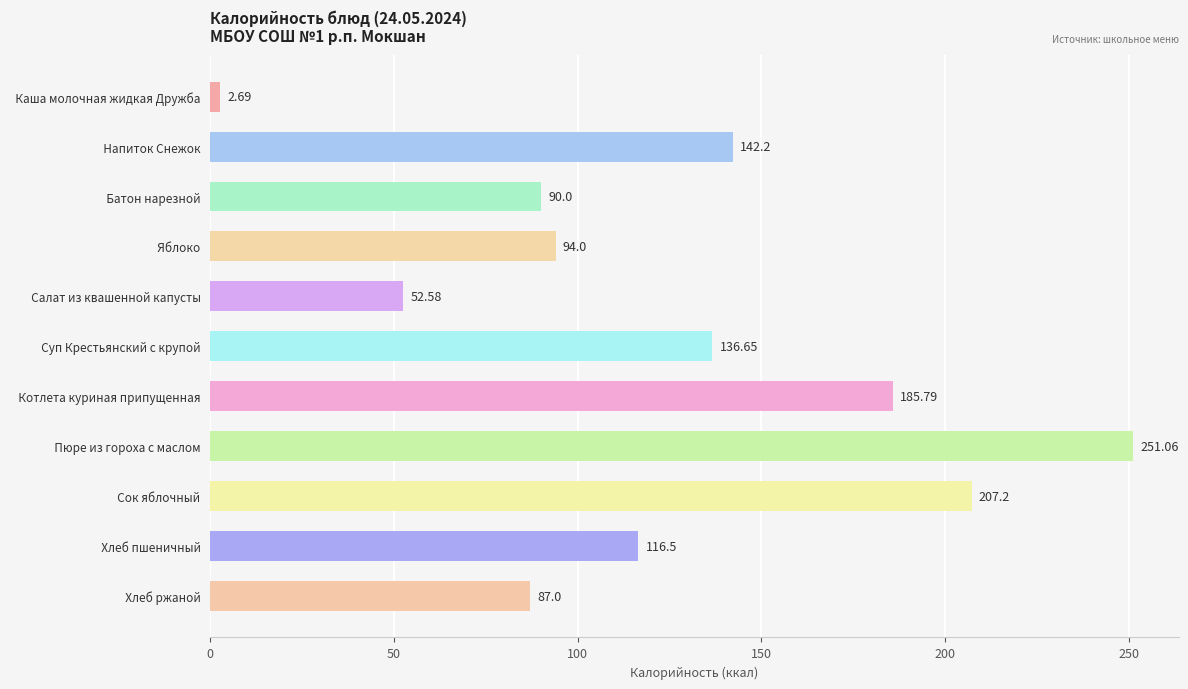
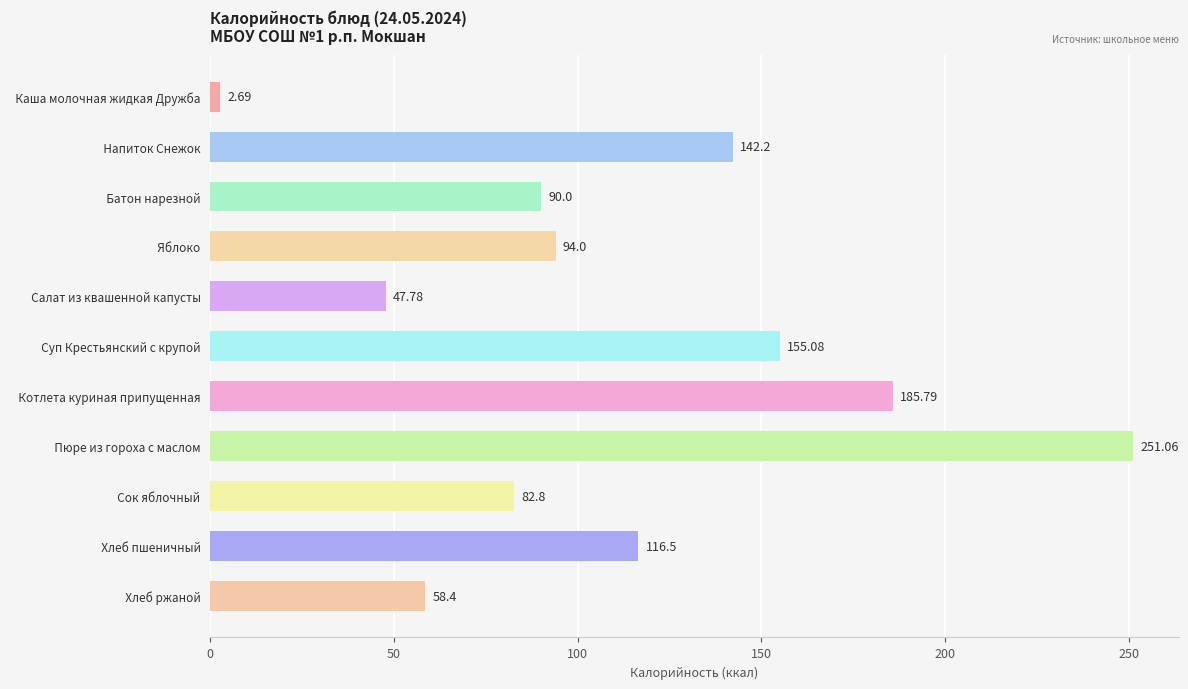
Салат из квашенной капусты: 52.58 -> 47.78
Суп Крестьянский с крупой: 136.65 -> 155.08
Сок яблочный: 207.2 -> 82.8
Хлеб ржаной: 87.0 -> 58.4
